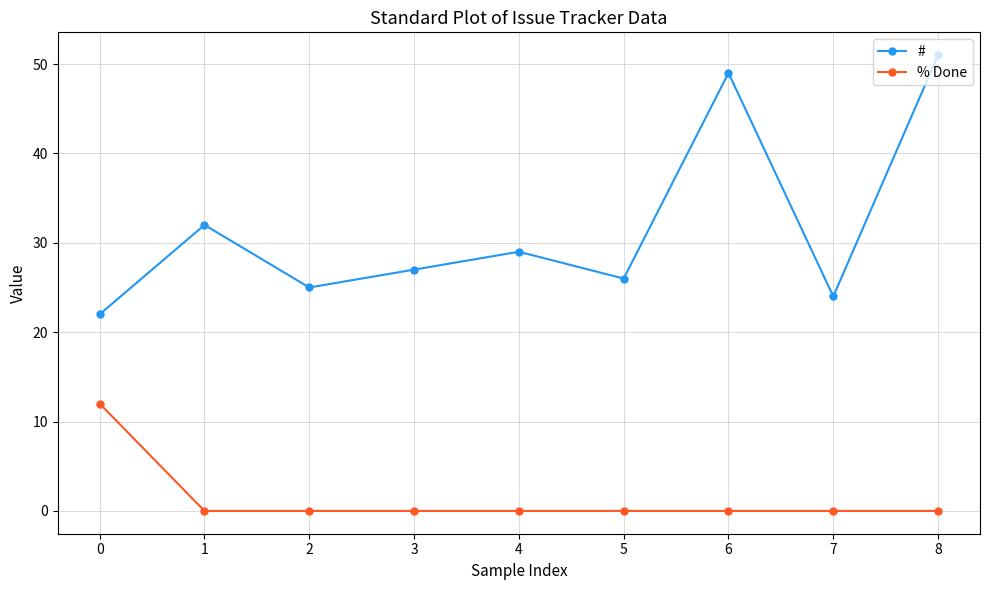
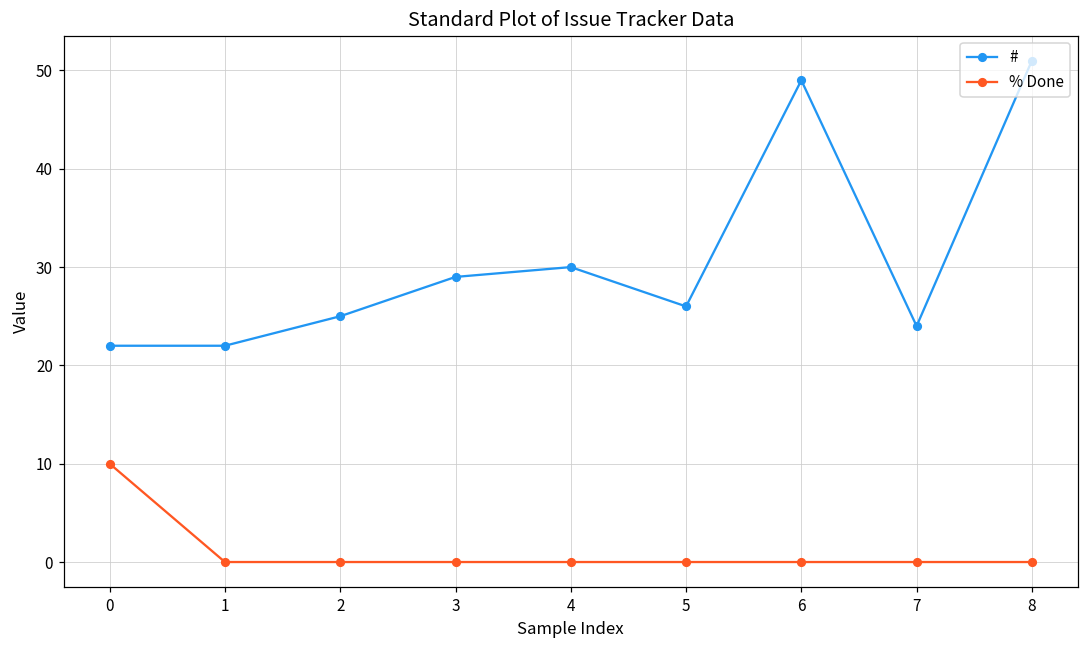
% Done, 0: 12 -> 10
#, 1: 32 -> 22
#, 3: 27 -> 29
#, 4: 29 -> 30
